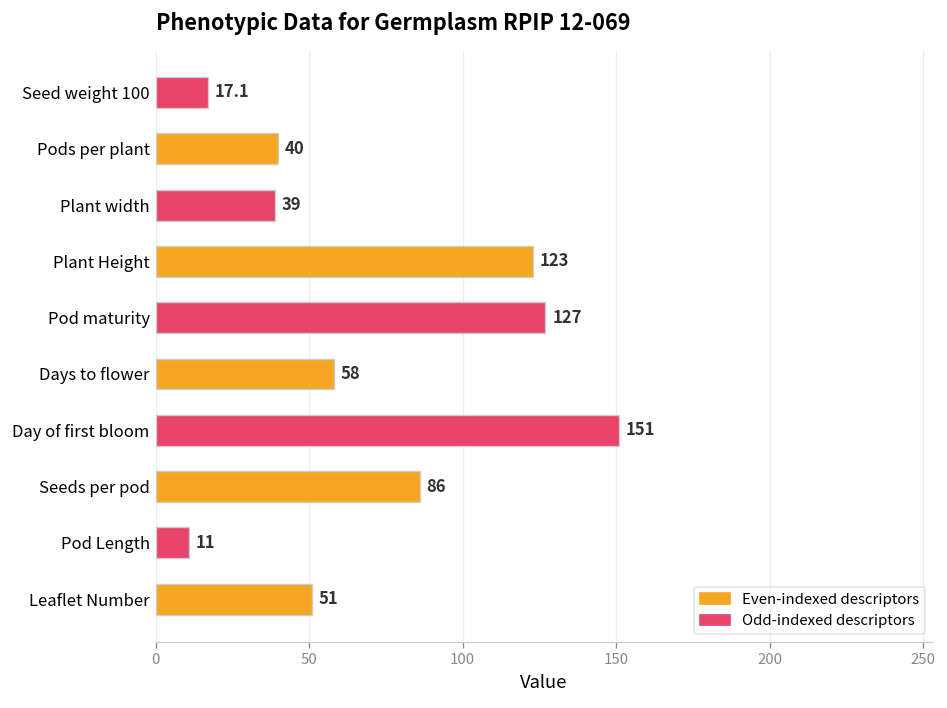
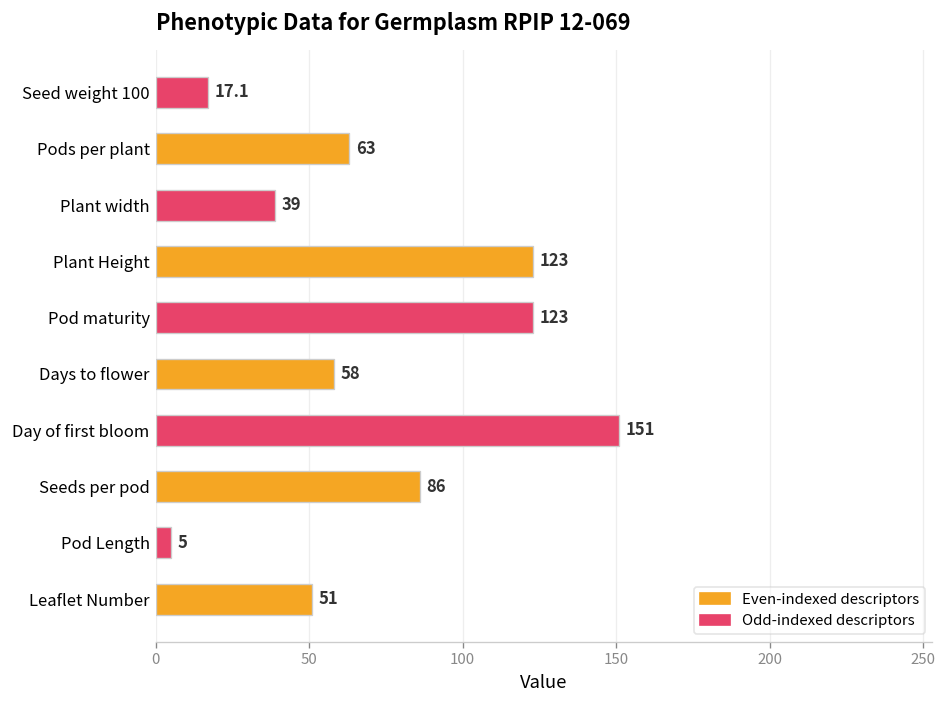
Pods per plant: 40 -> 63
Pod maturity: 127 -> 123
Pod Length: 11 -> 5
